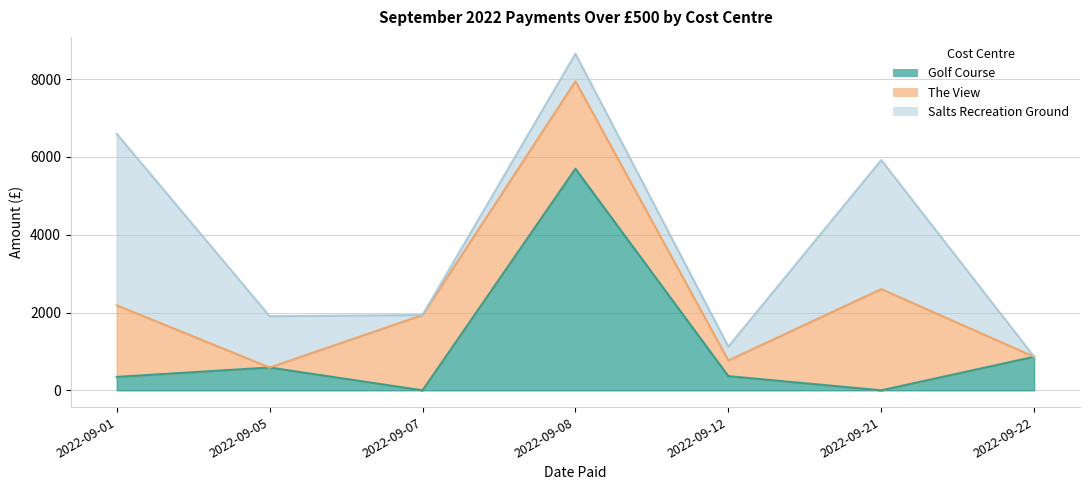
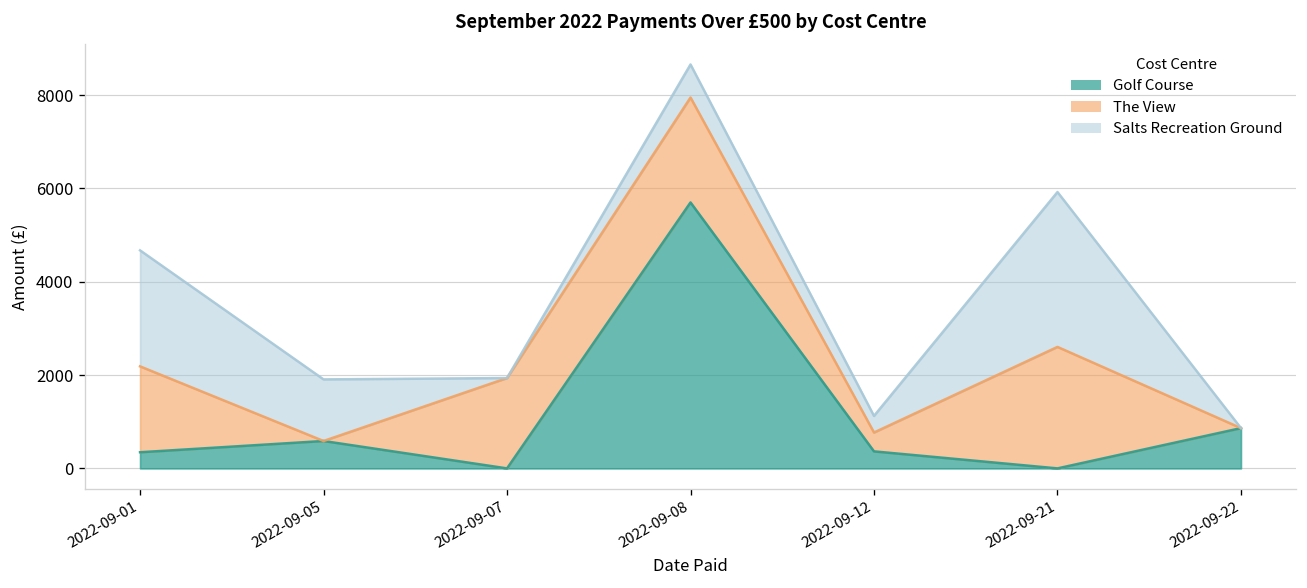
Salts Recreation Ground, 2022-09-01: 4400 -> 2500
